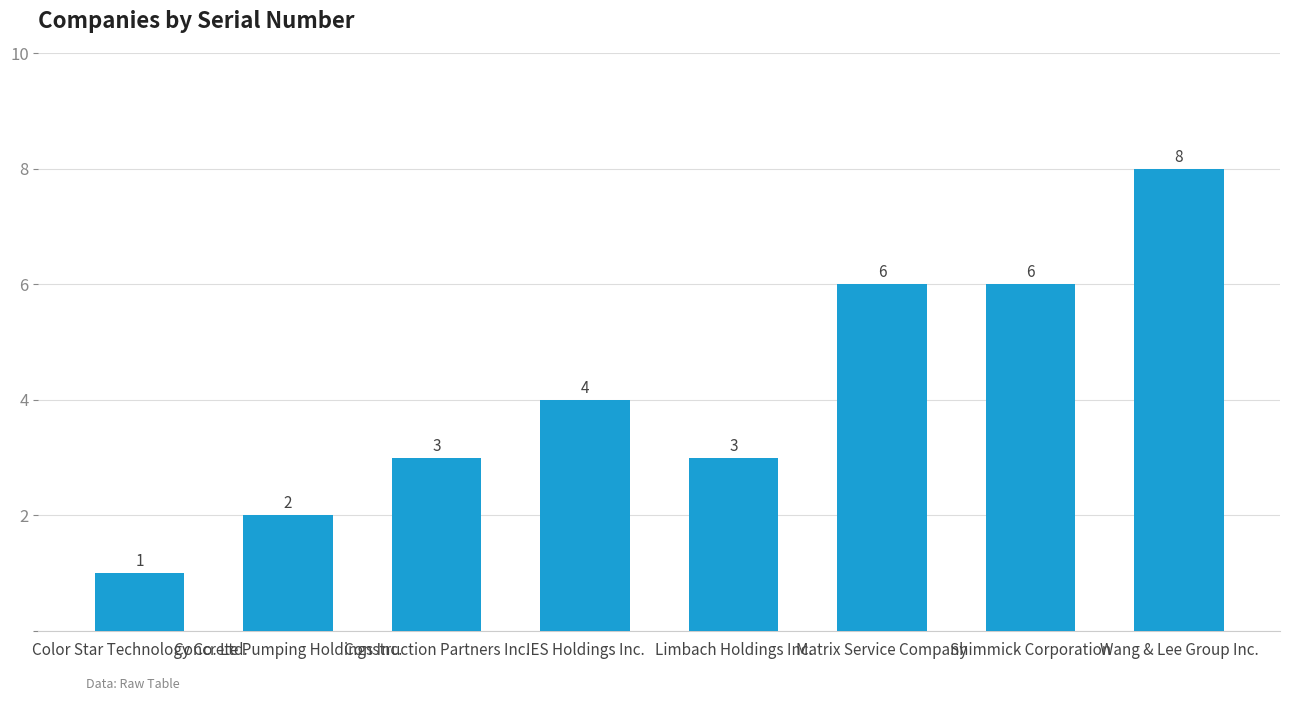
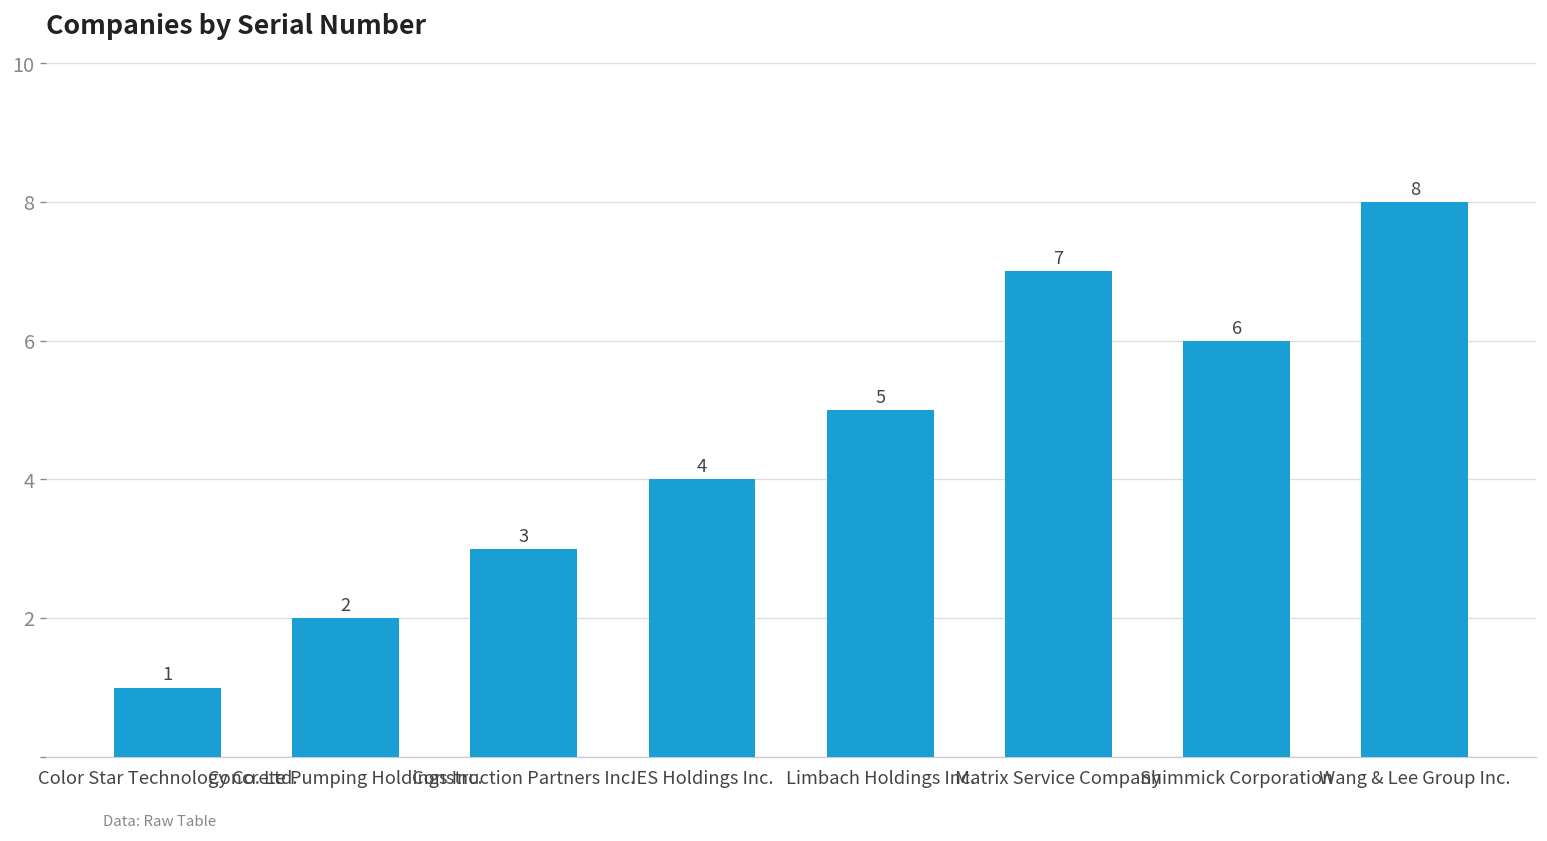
Limbach Holdings Inc.: 3 -> 5
Matrix Service Company: 6 -> 7
